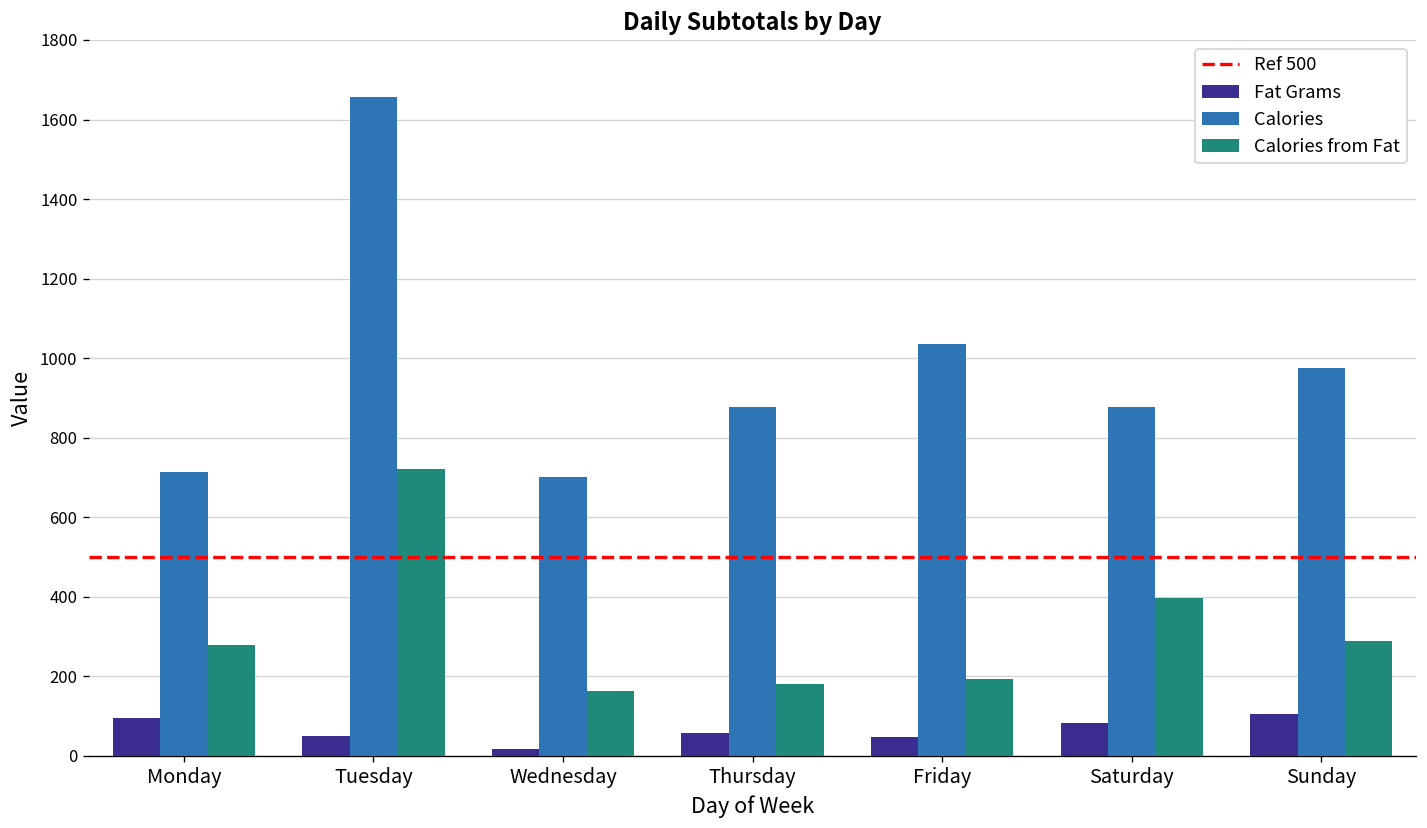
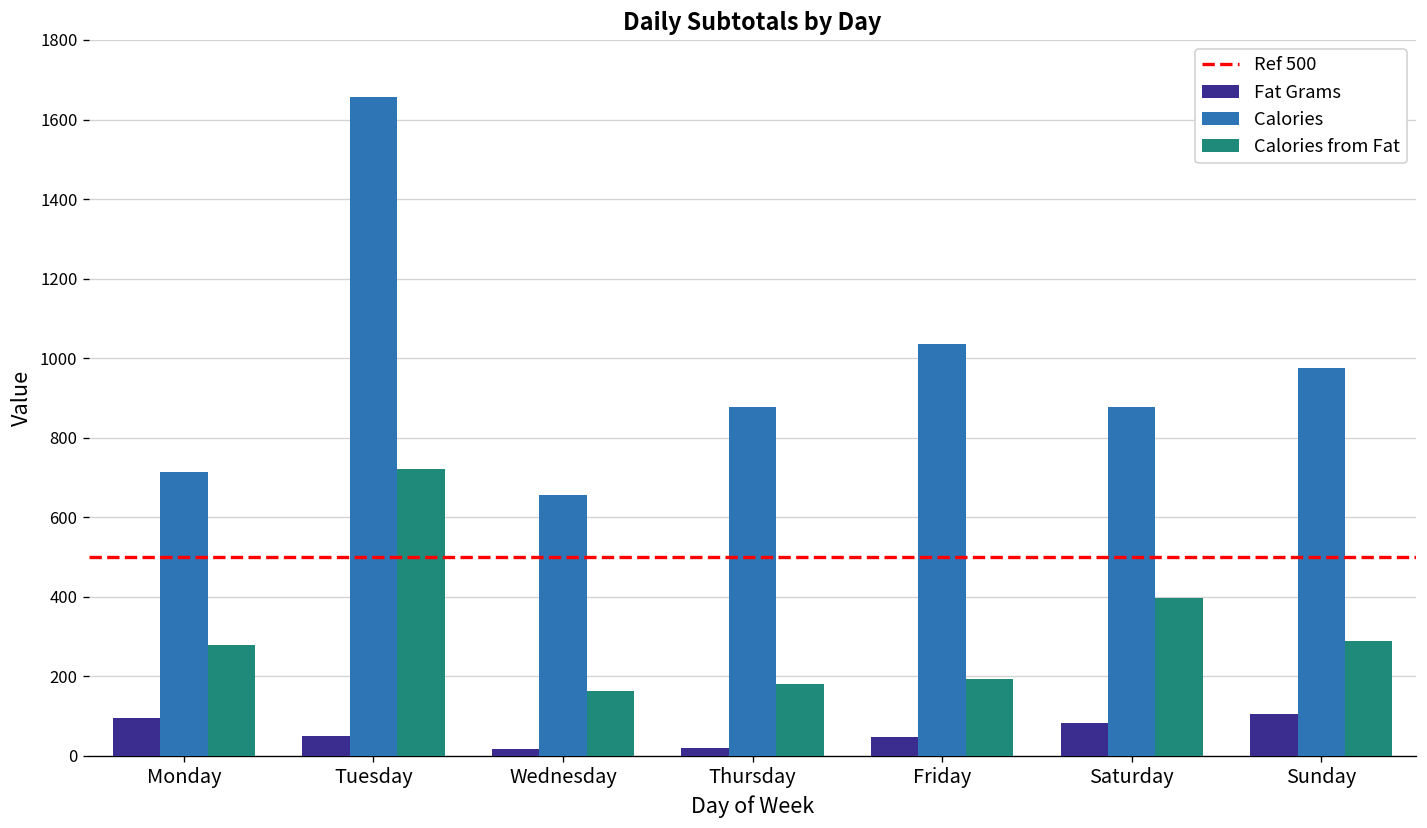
Calories, Wednesday: 700 -> 660
Fat Grams, Thursday: 60 -> 20
